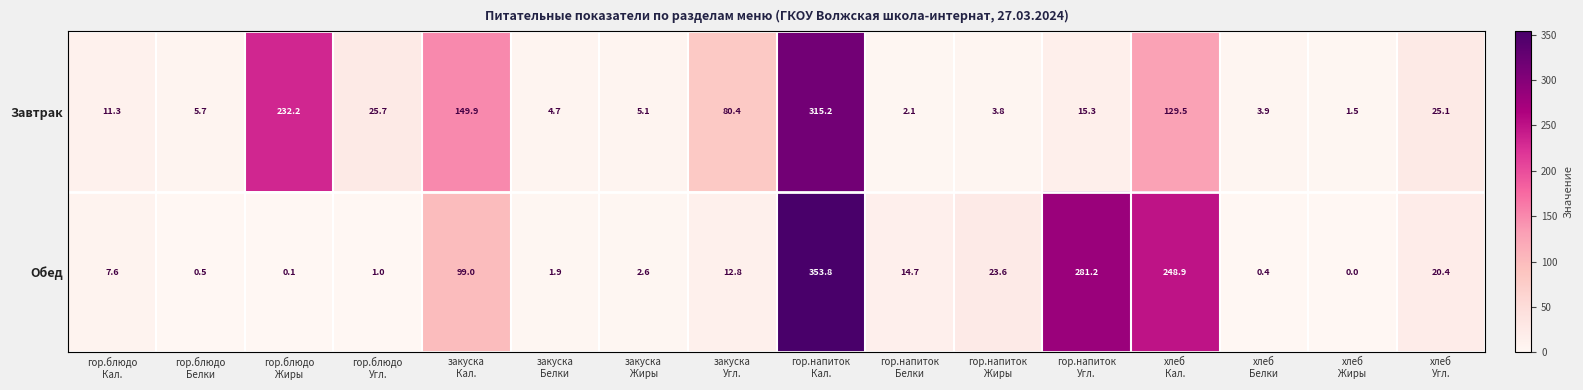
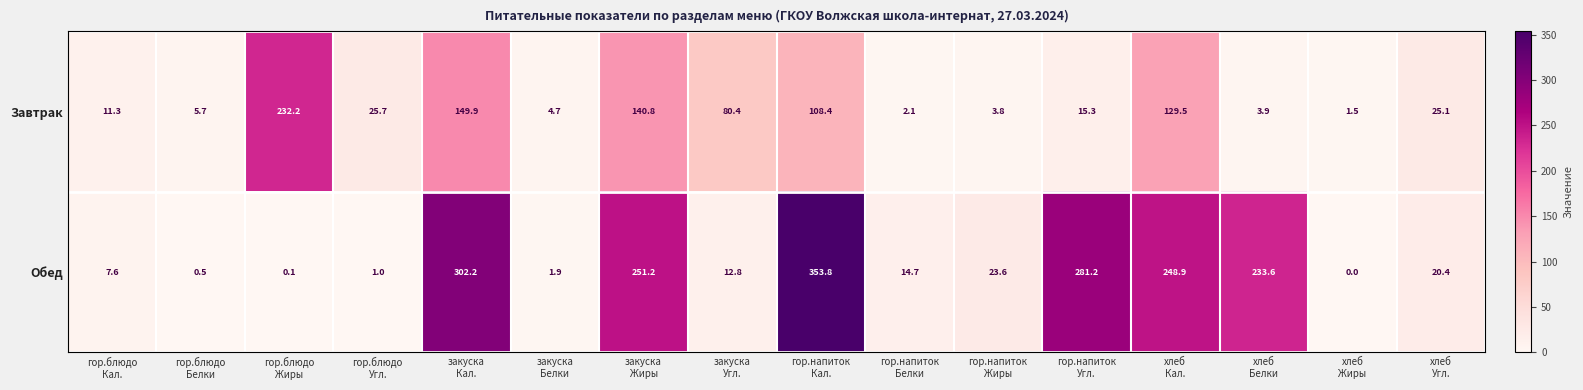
Завтрак, закуска Жиры: 5.1 -> 140.8
Завтрак, гор.напиток Кал.: 315.2 -> 108.4
Обед, закуска Кал.: 99.0 -> 302.2
Обед, закуска Жиры: 2.6 -> 251.2
Обед, хлеб Белки: 0.4 -> 233.6
